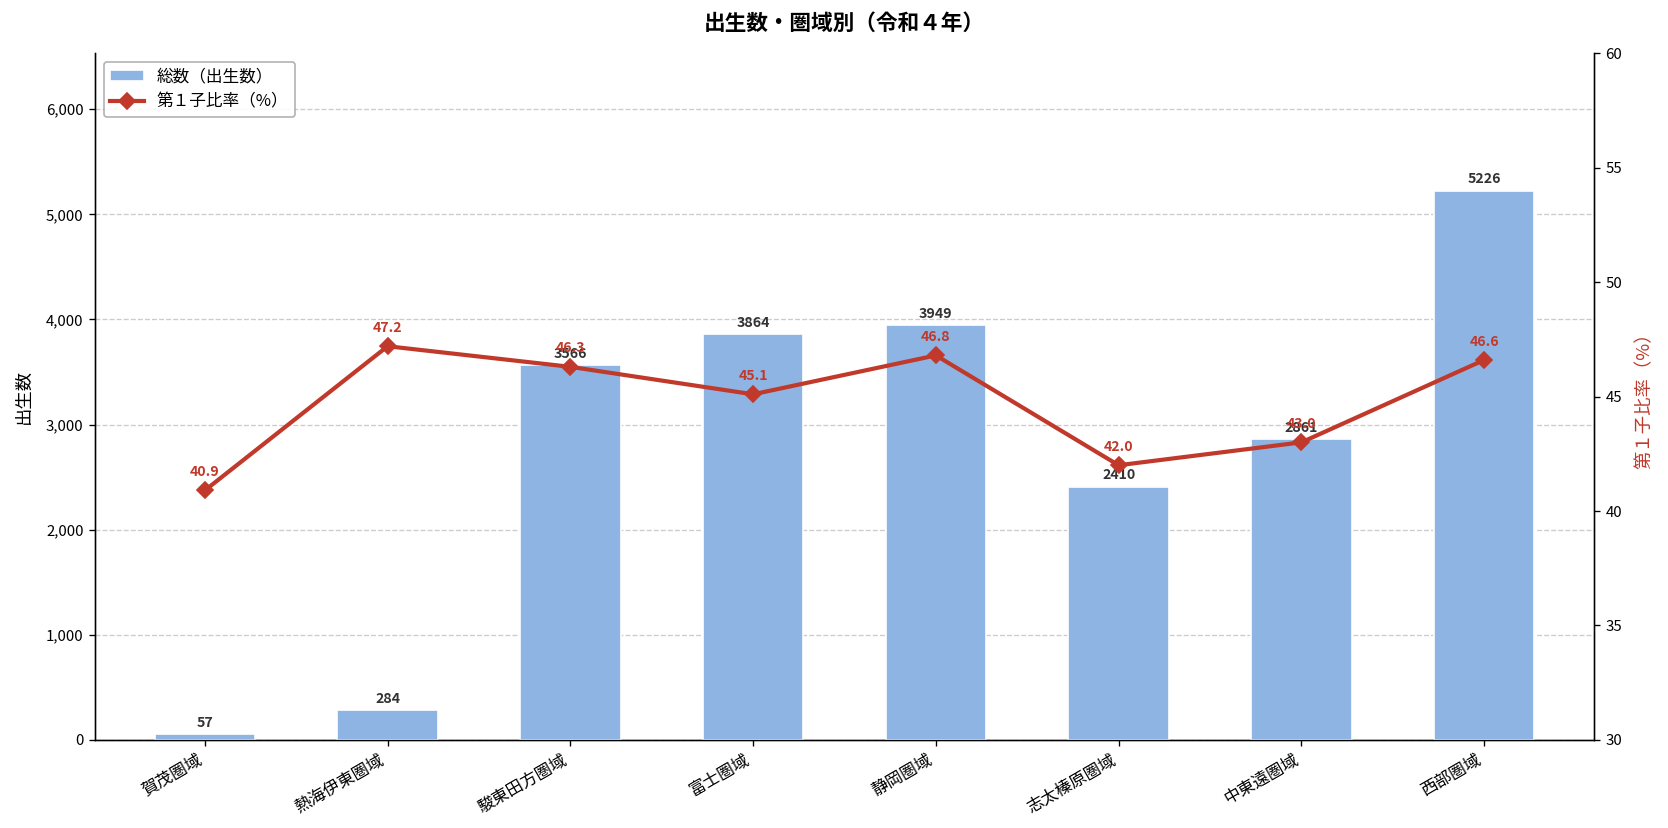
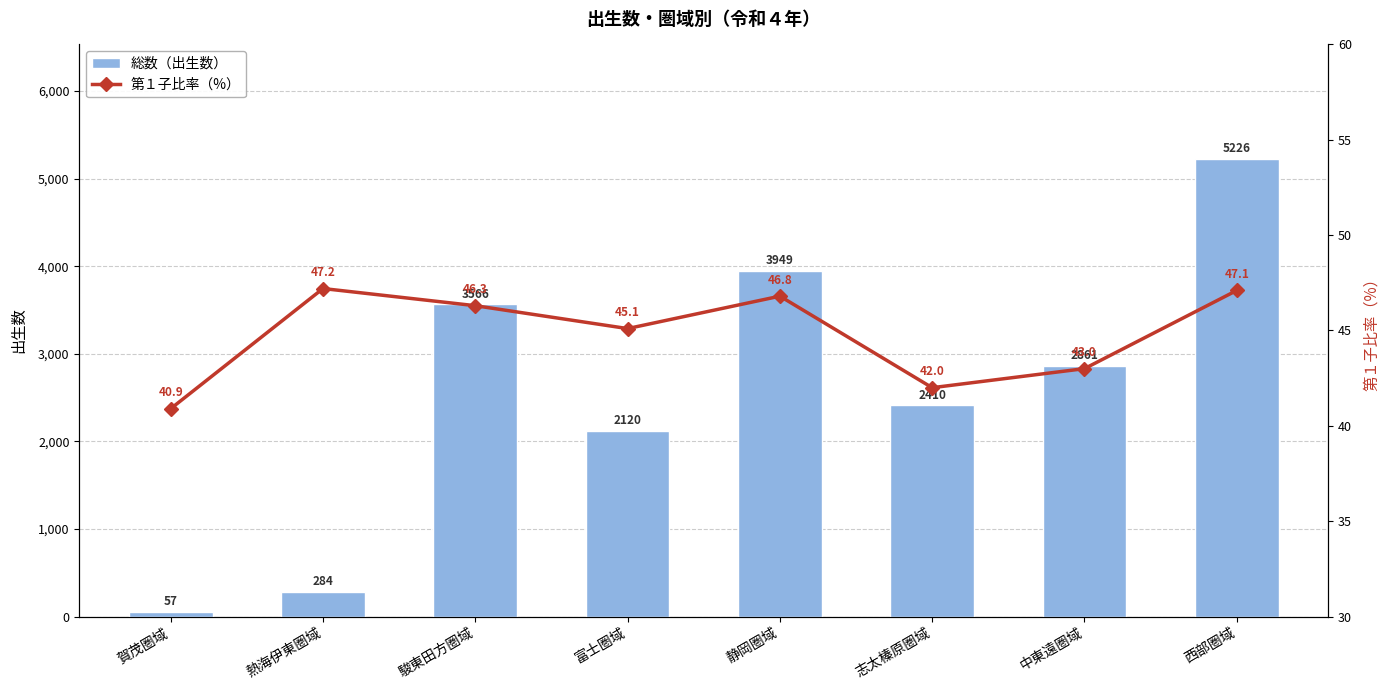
総数（出生数）, 富士圏域: 3864 -> 2120
第１子比率（%）, 西部圏域: 46.6 -> 47.1
